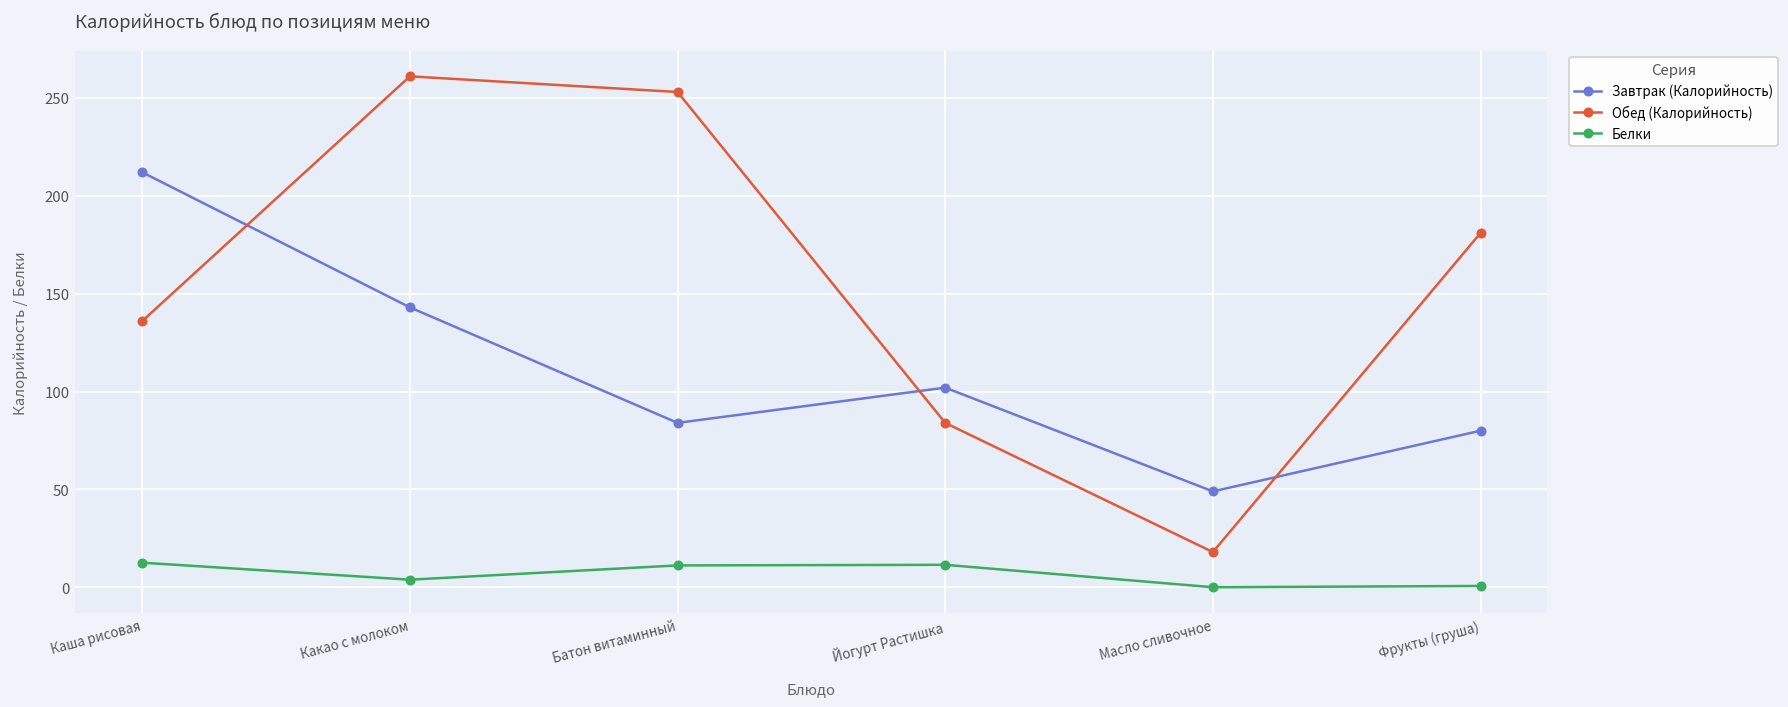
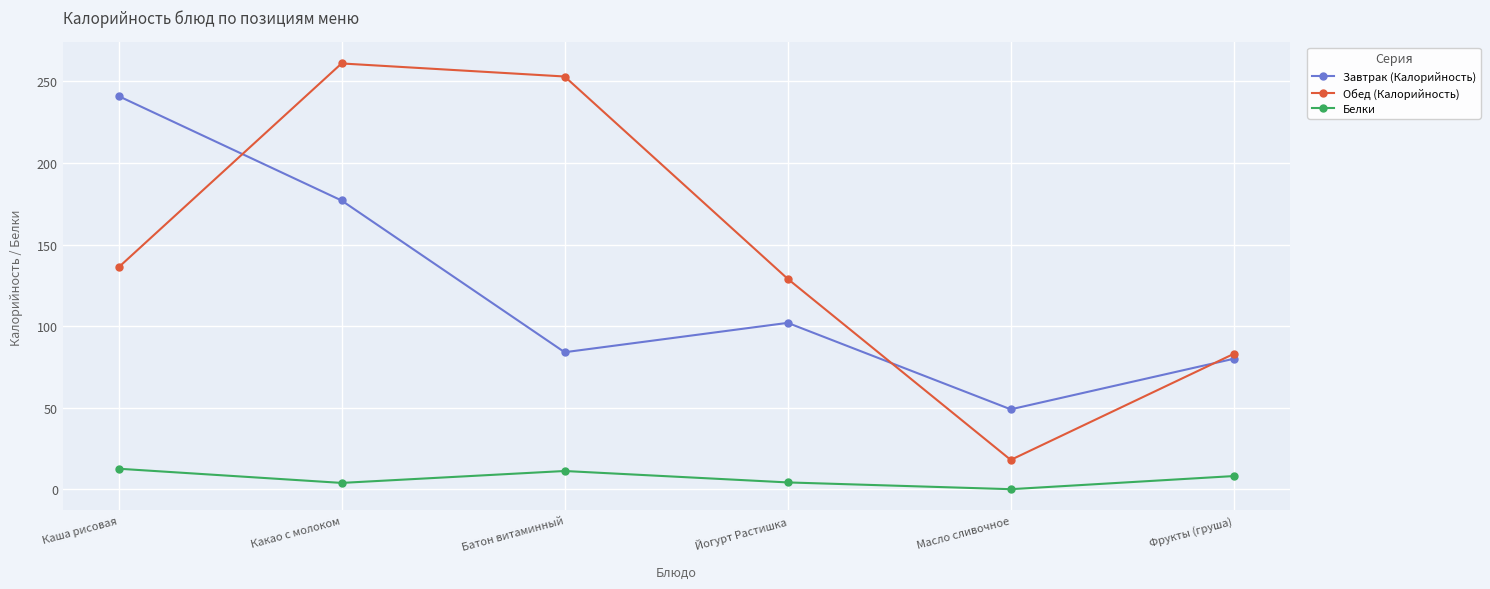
Завтрак (Калорийность), Каша рисовая: 212 -> 241
Завтрак (Калорийность), Какао с молоком: 143 -> 177
Обед (Калорийность), Йогурт Растишка: 84 -> 129
Белки, Йогурт Растишка: 12 -> 4
Обед (Калорийность), Фрукты (груша): 181 -> 83
Белки, Фрукты (груша): 1 -> 8
